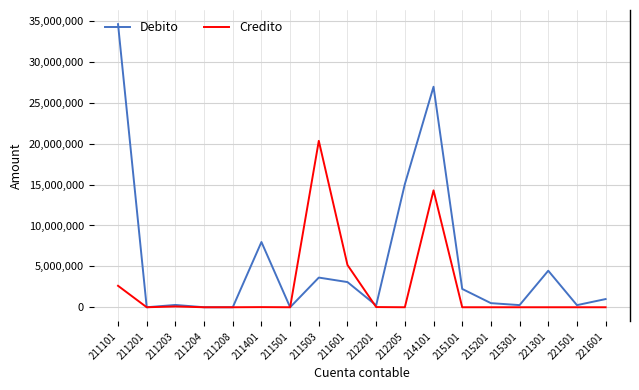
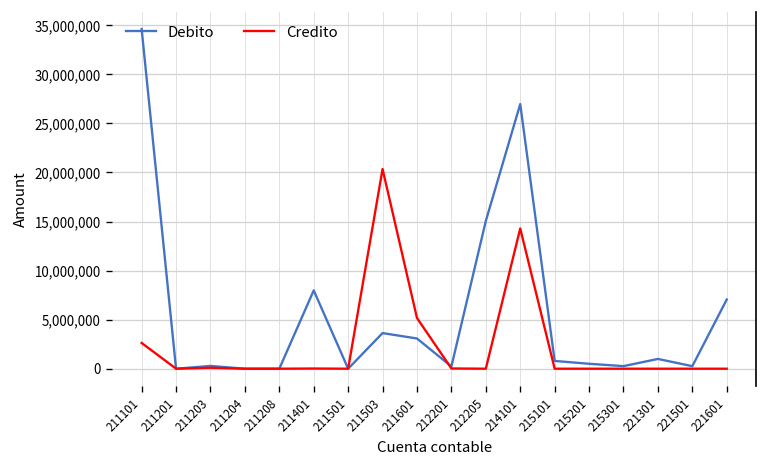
Debito, 215101: 2,000,000 -> 1,000,000
Debito, 221301: 4,000,000 -> 1,000,000
Debito, 221601: 1,000,000 -> 7,000,000
